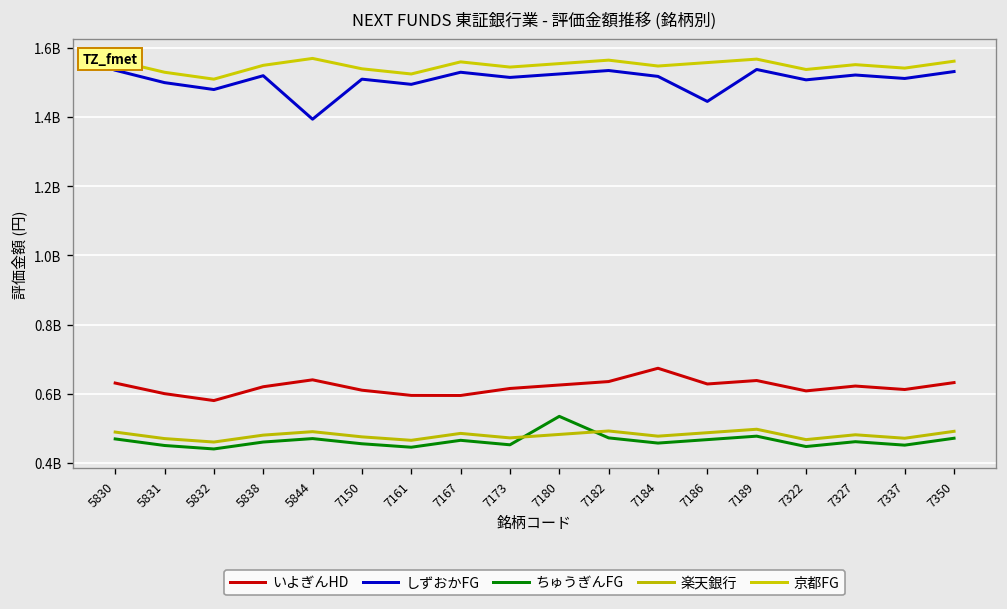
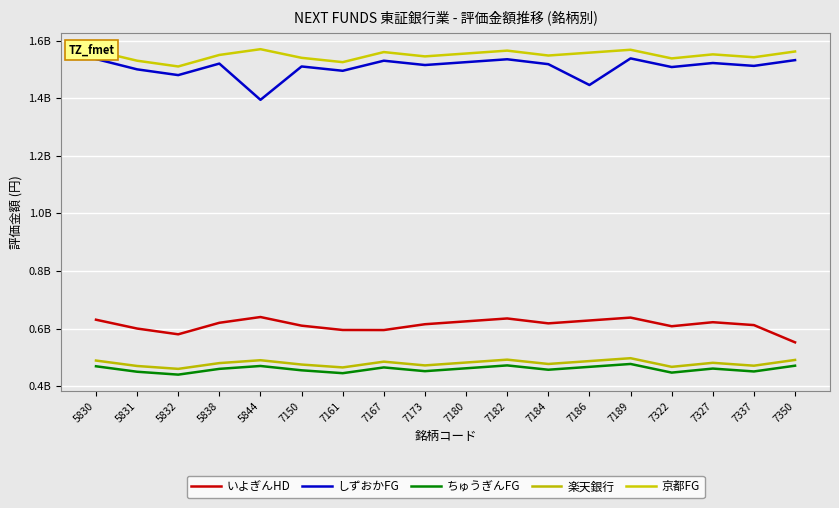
ちゅうぎんFG, 7180: 530000000 -> 460000000
いよぎんHD, 7184: 670000000 -> 620000000
いよぎんHD, 7350: 630000000 -> 550000000
